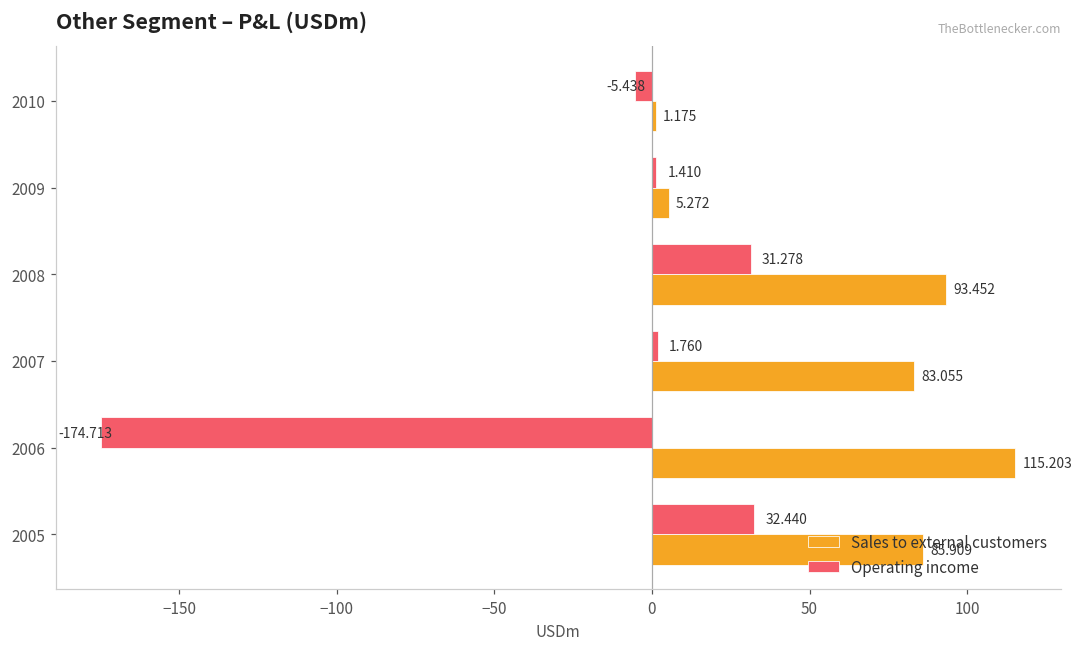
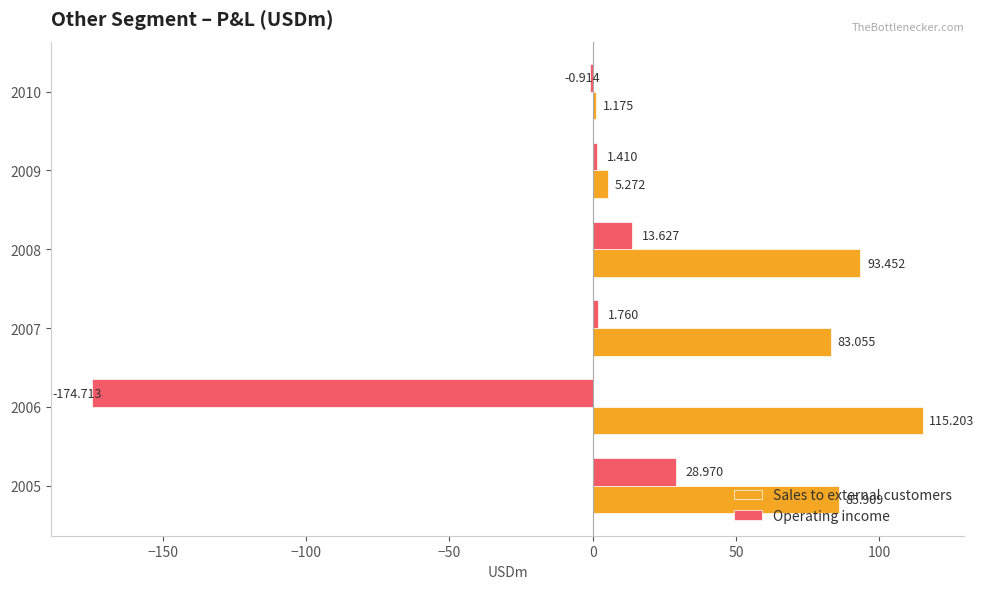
Operating income, 2010: -5.438 -> -0.914
Operating income, 2008: 31.278 -> 13.627
Operating income, 2005: 32.440 -> 28.970
